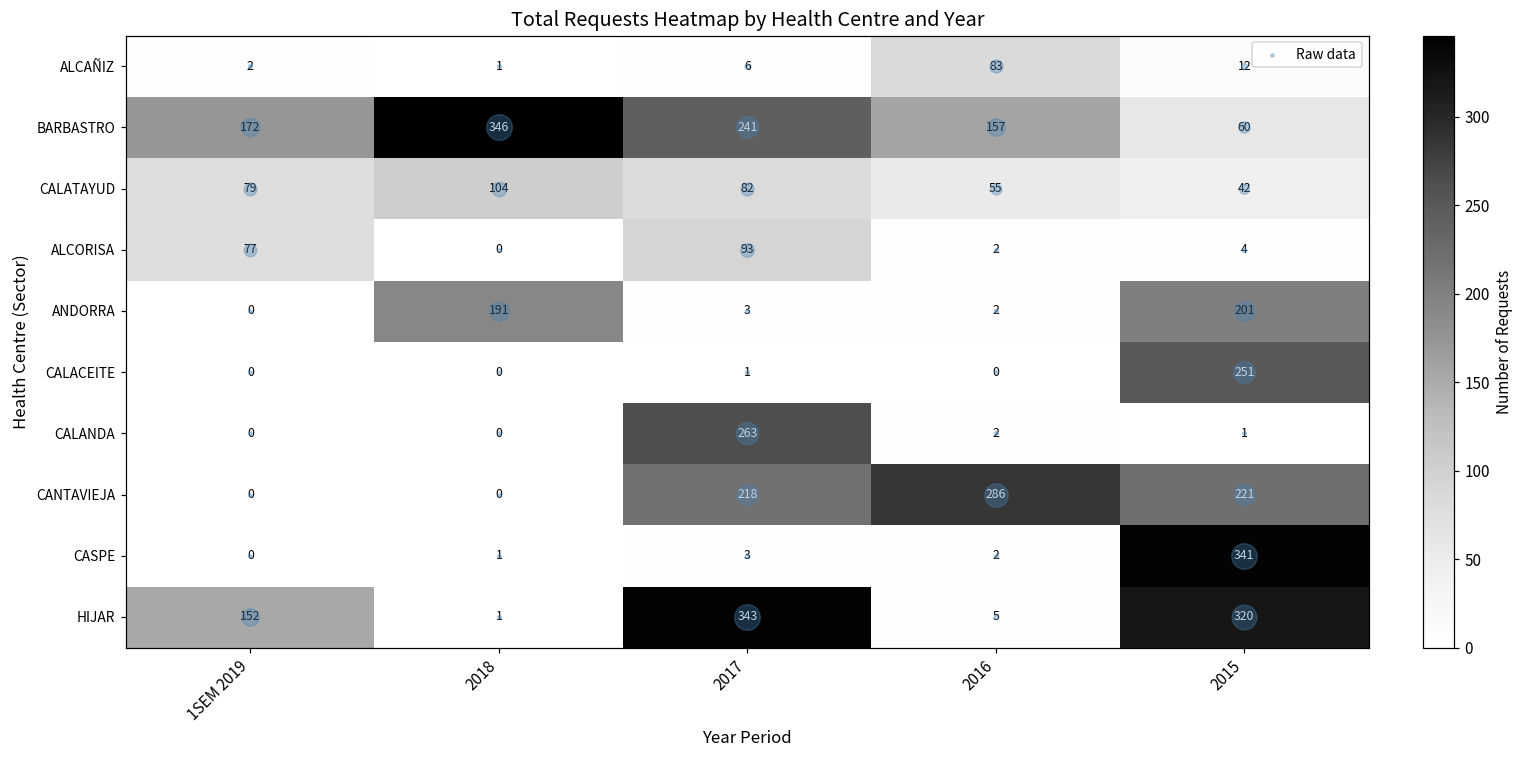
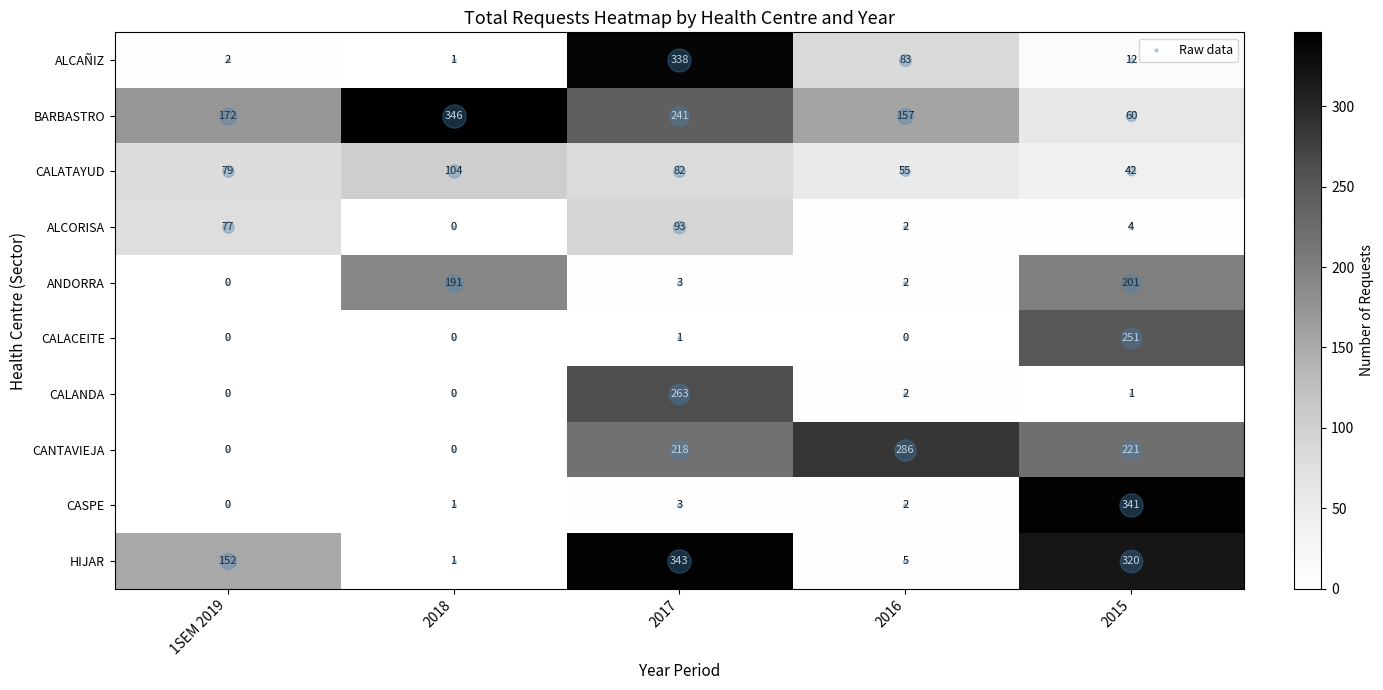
ALCAÑIZ, 2017: 6 -> 338
